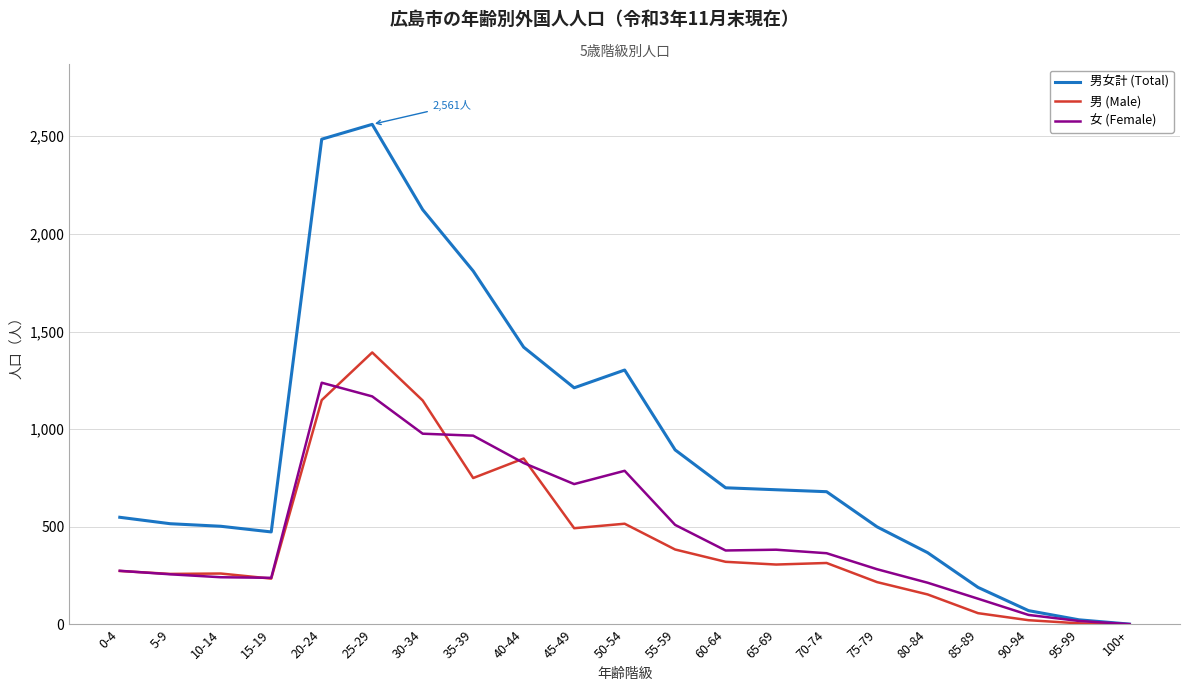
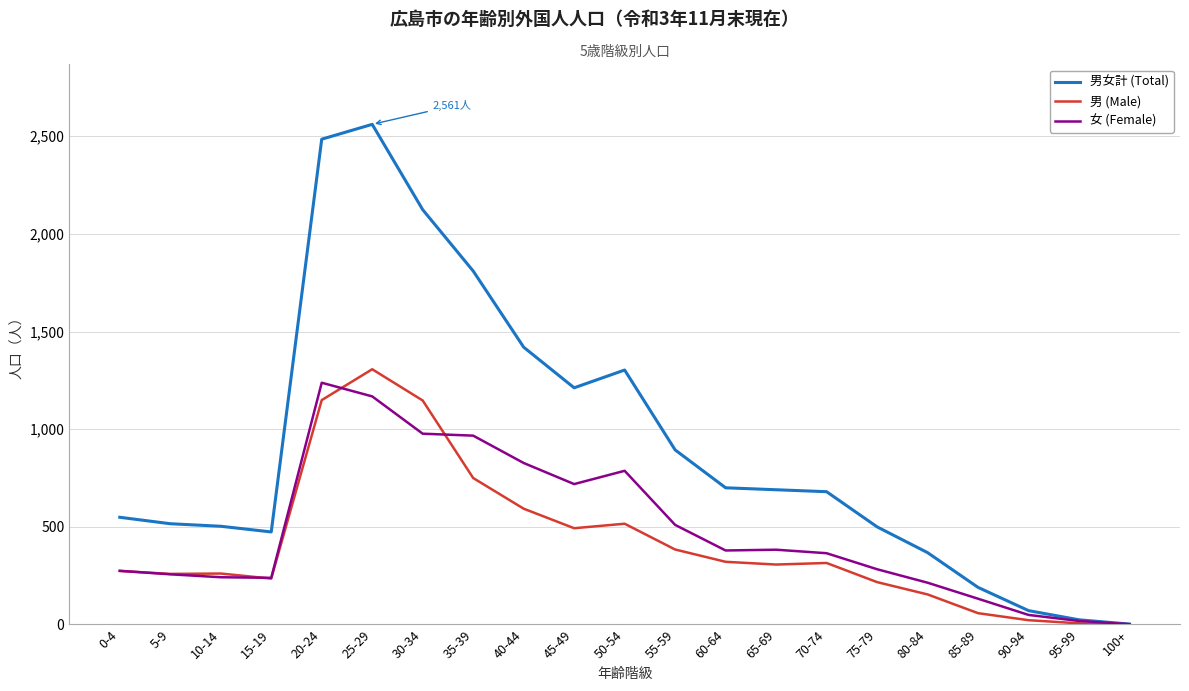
男 (Male), 25-29: 1,390 -> 1,310
男 (Male), 40-44: 850 -> 590
